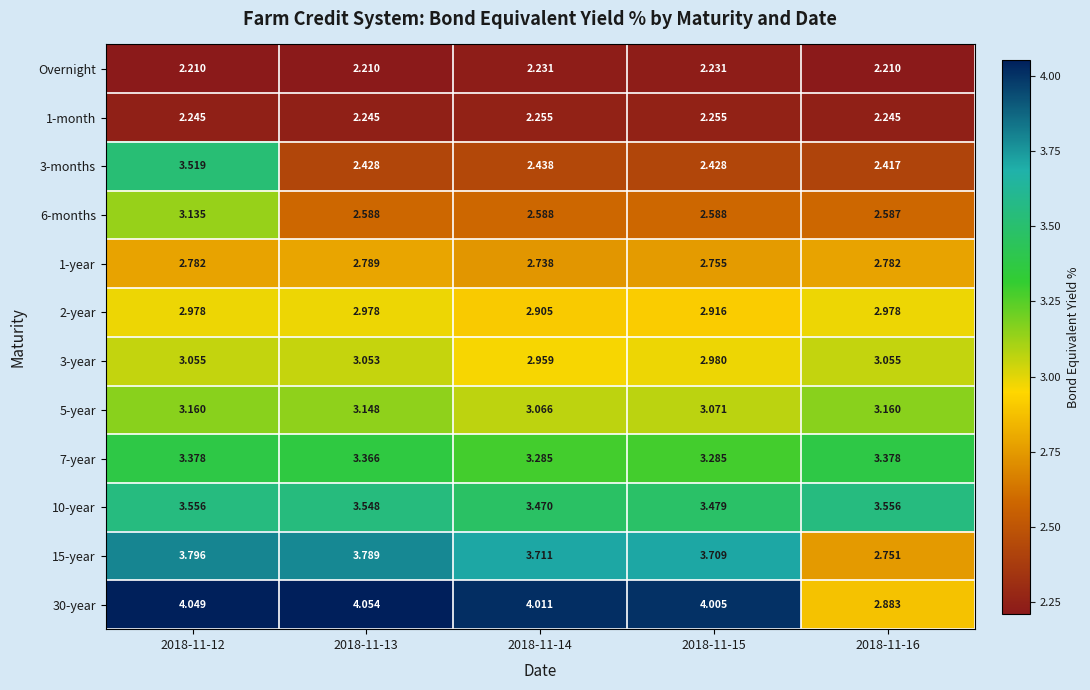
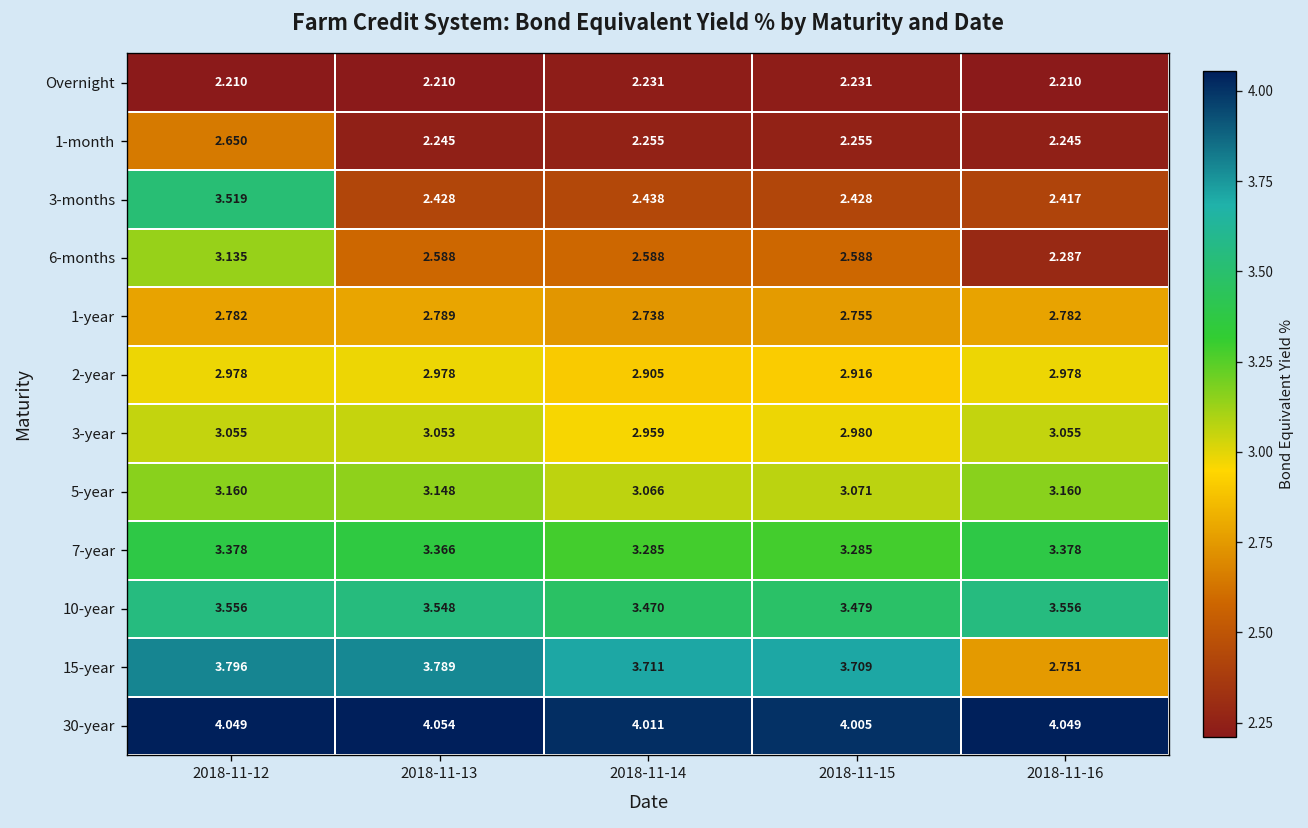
1-month, 2018-11-12: 2.245 -> 2.650
6-months, 2018-11-16: 2.587 -> 2.287
30-year, 2018-11-16: 2.883 -> 4.049
